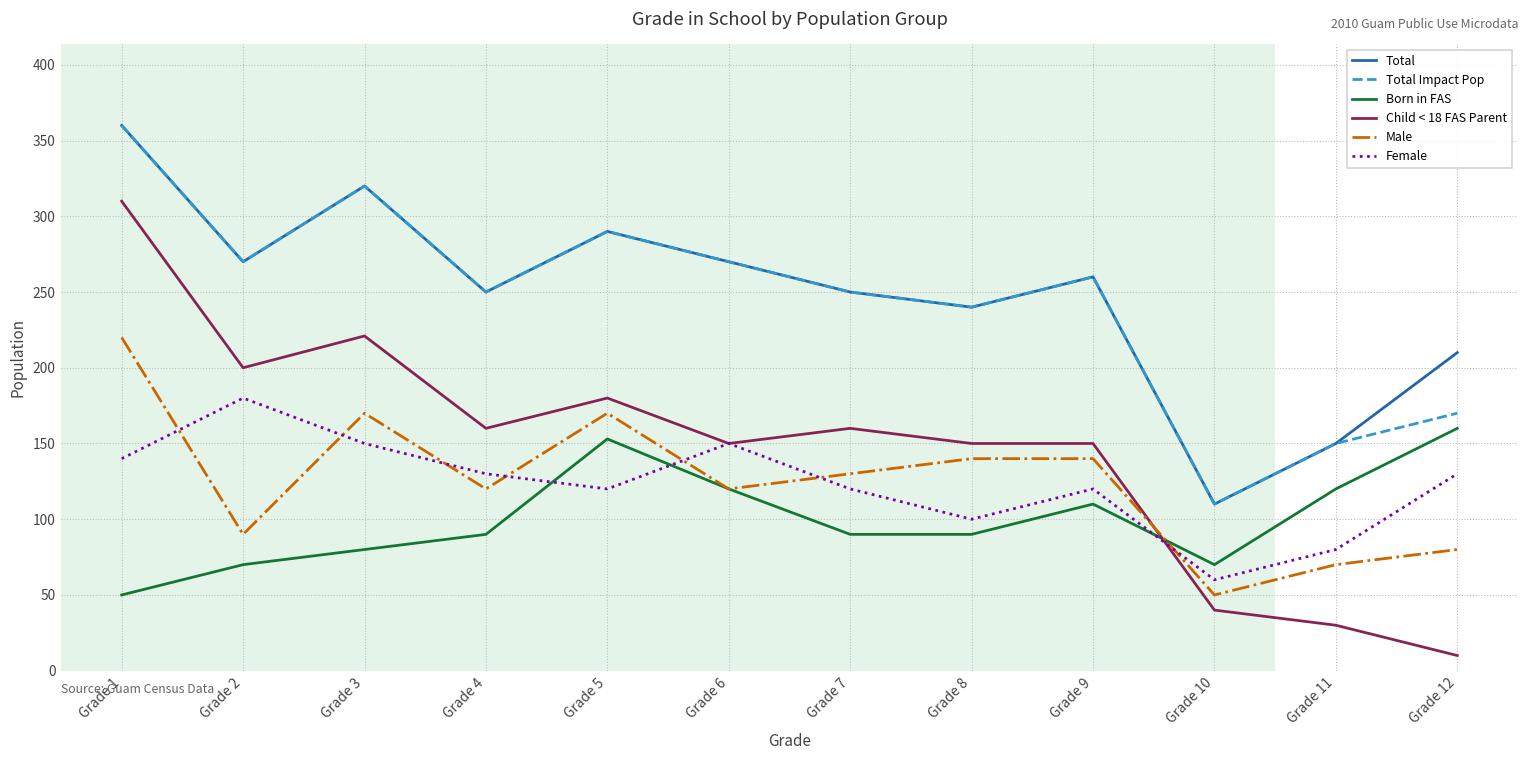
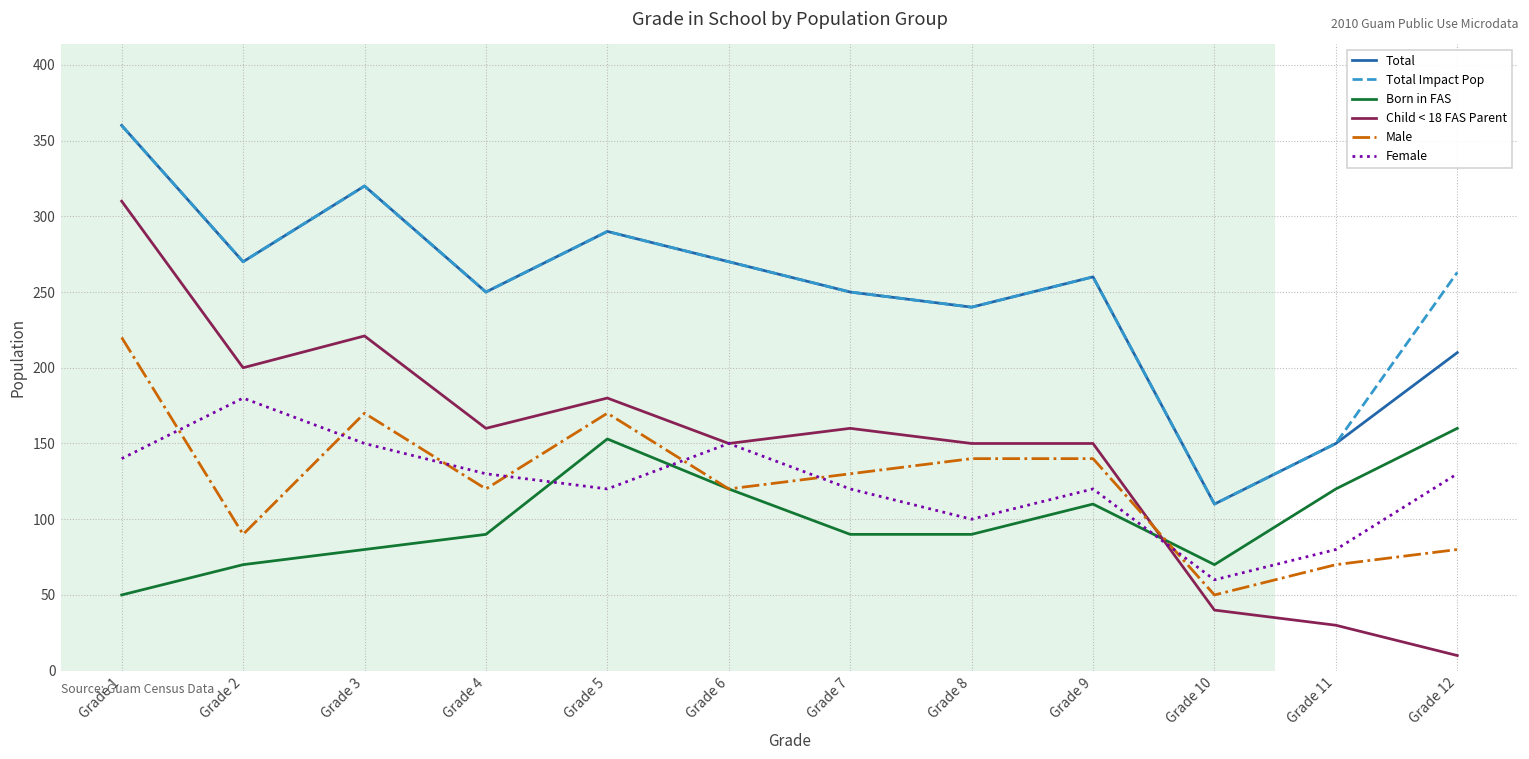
Total Impact Pop, Grade 12: 170 -> 263
